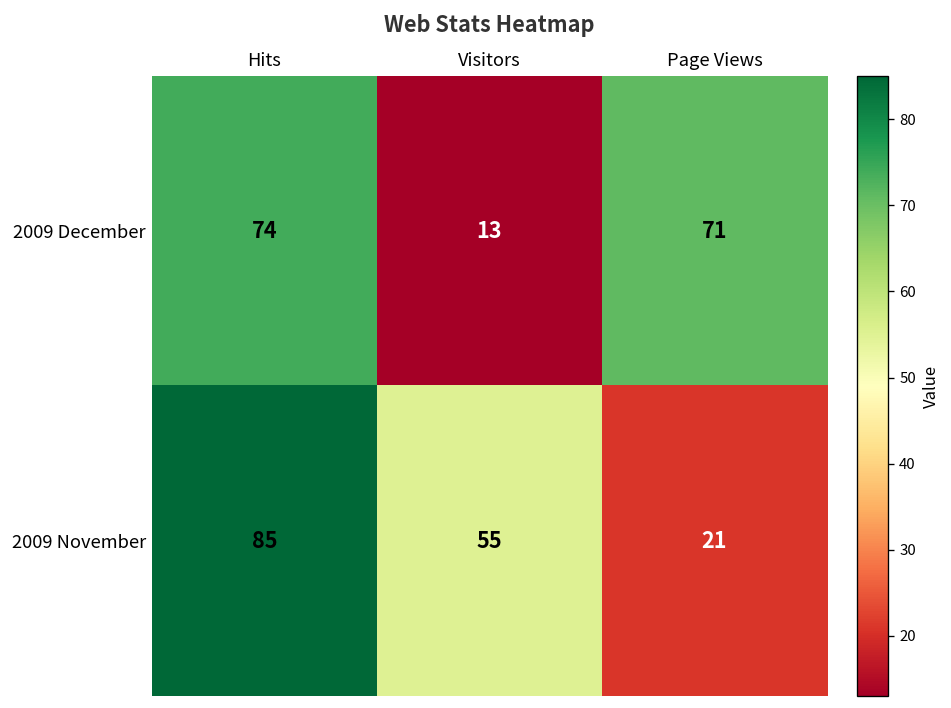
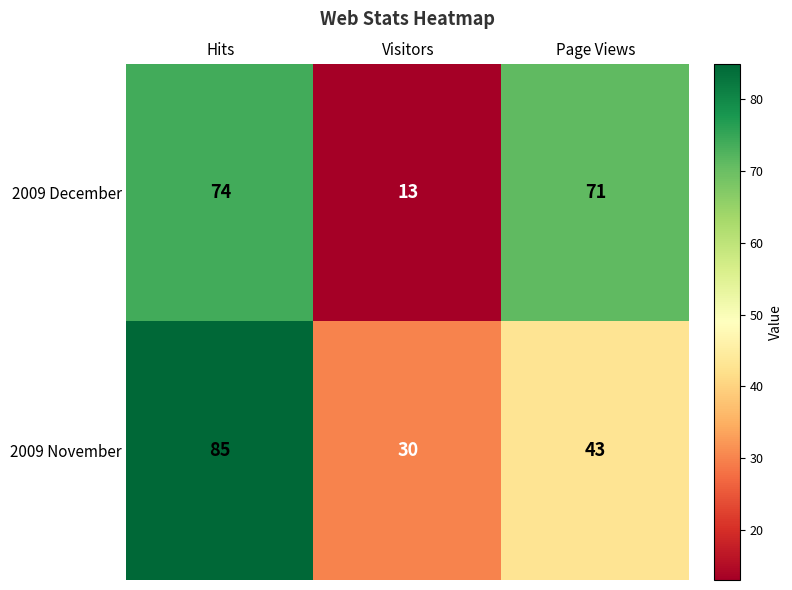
2009 November, Visitors: 55 -> 30
2009 November, Page Views: 21 -> 43
